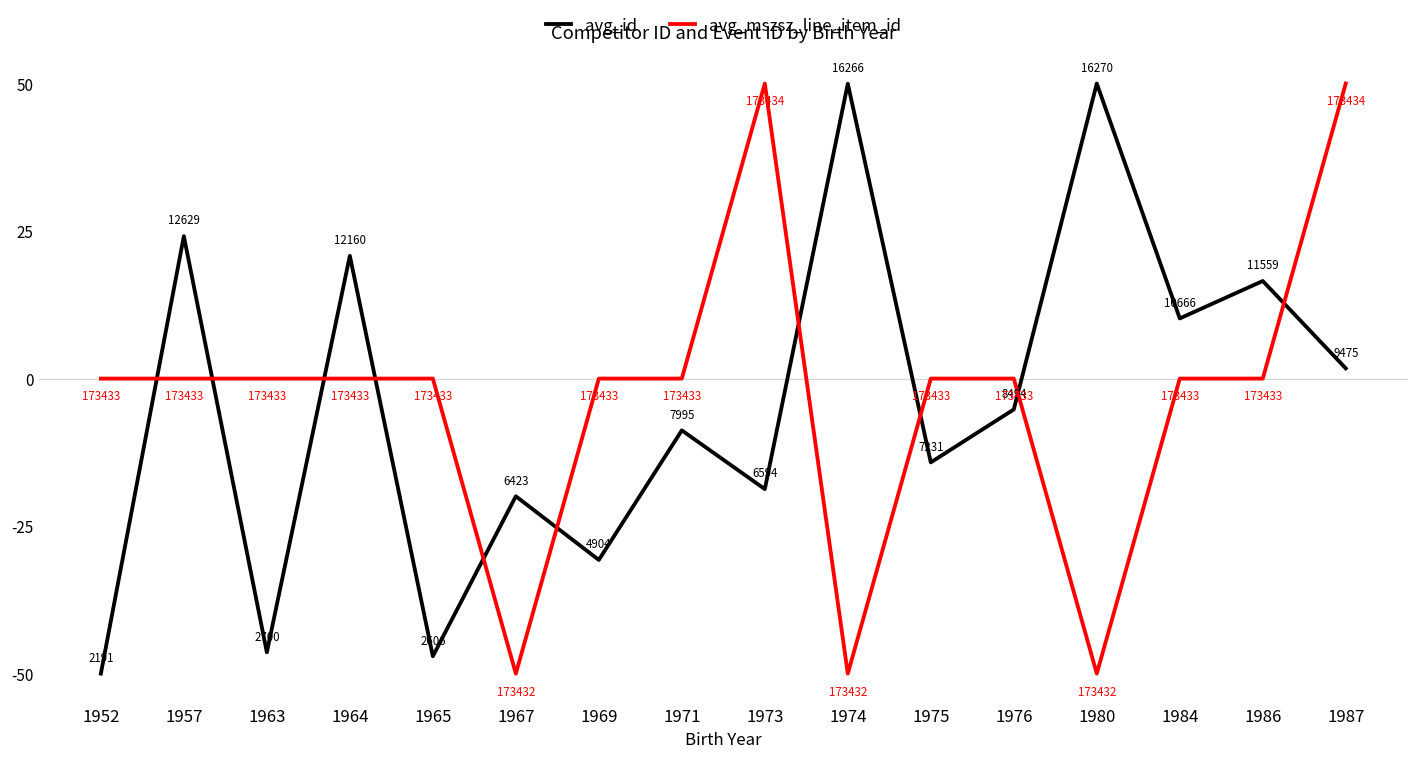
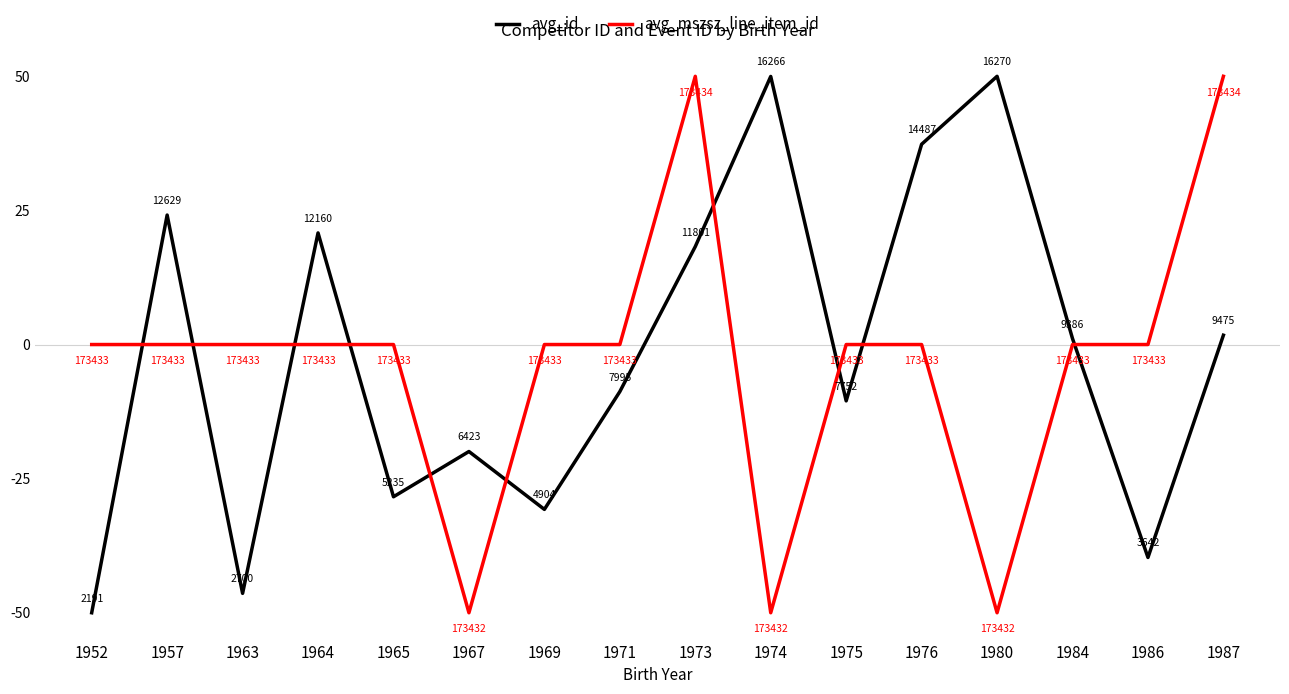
avg_id, 1965: 2606 -> 5235
avg_id, 1973: 6594 -> 11801
avg_id, 1975: 7231 -> 7752
avg_id, 1976: 8494 -> 14487
avg_id, 1984: 10666 -> 9386
avg_id, 1986: 11559 -> 3642
